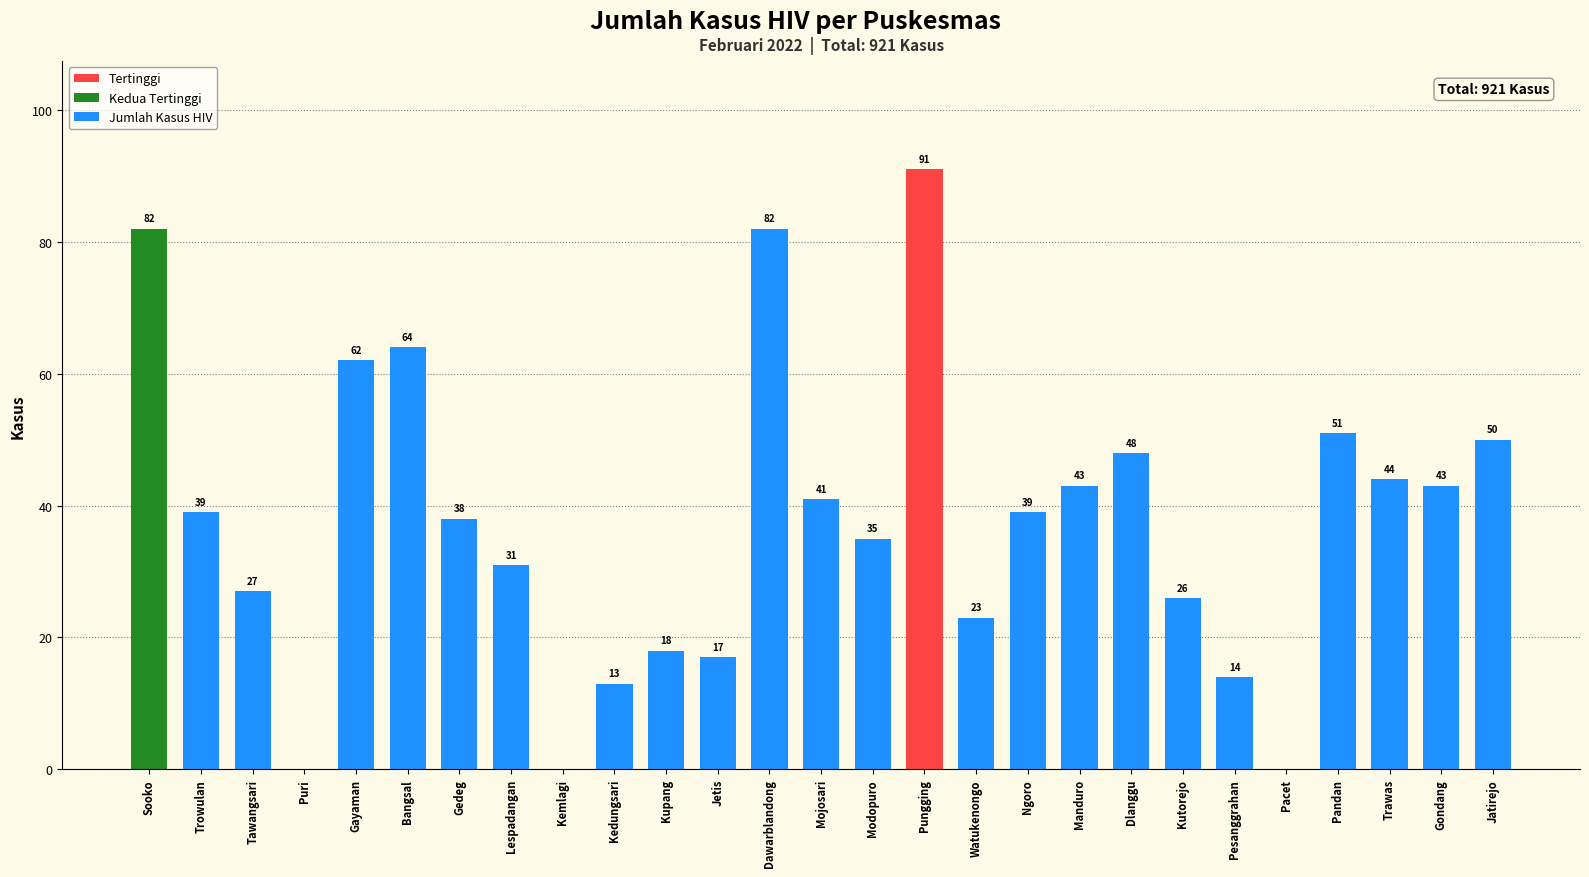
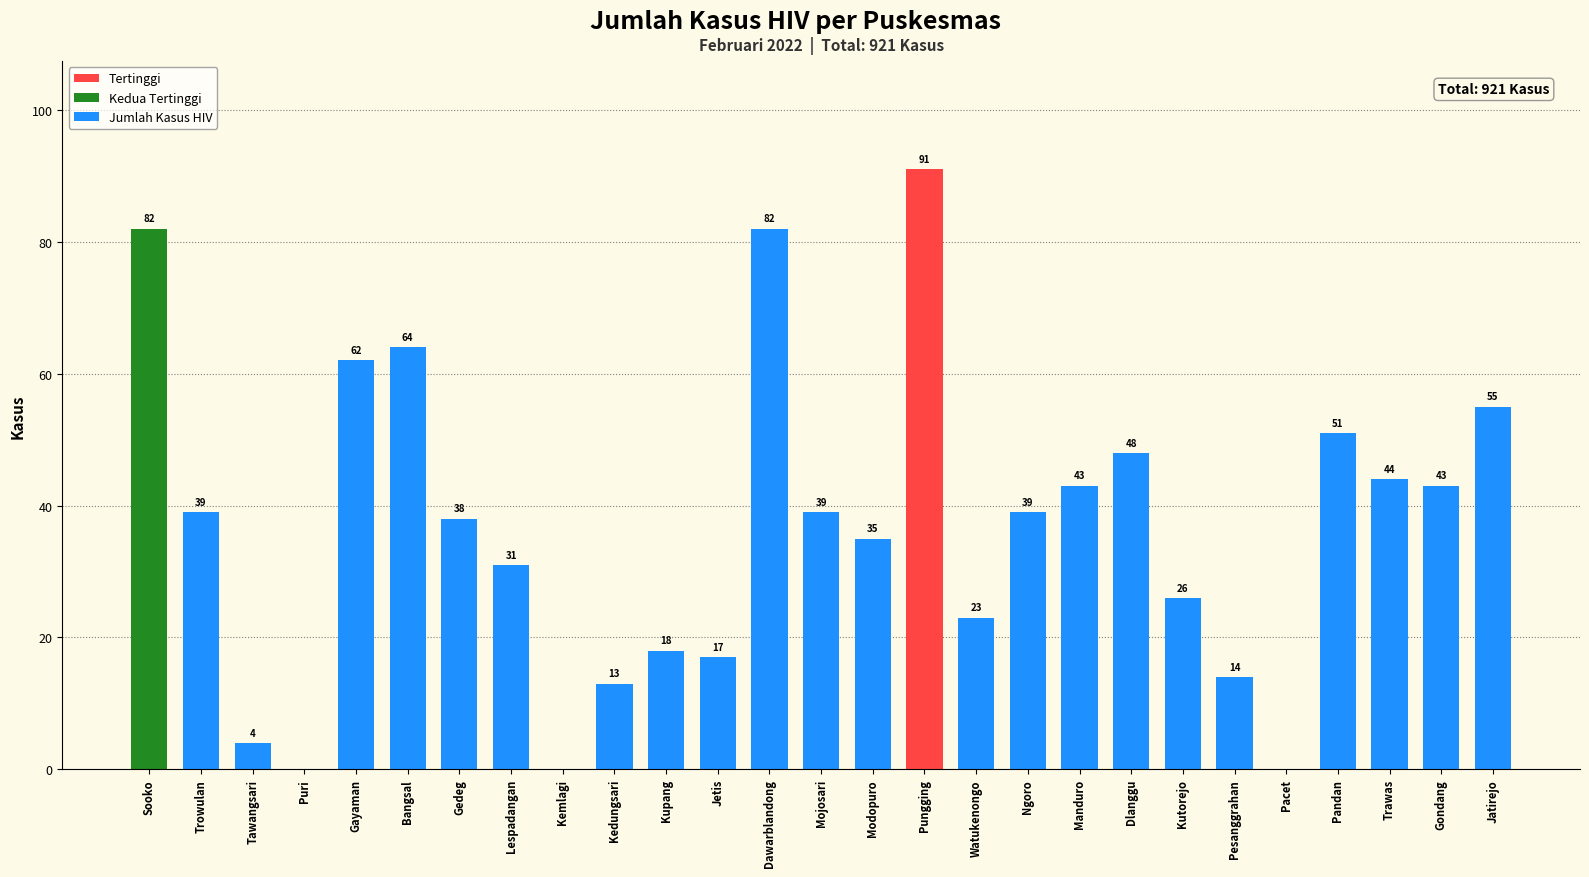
Tawangsari: 27 -> 4
Mojosari: 41 -> 39
Jatirejo: 50 -> 55
